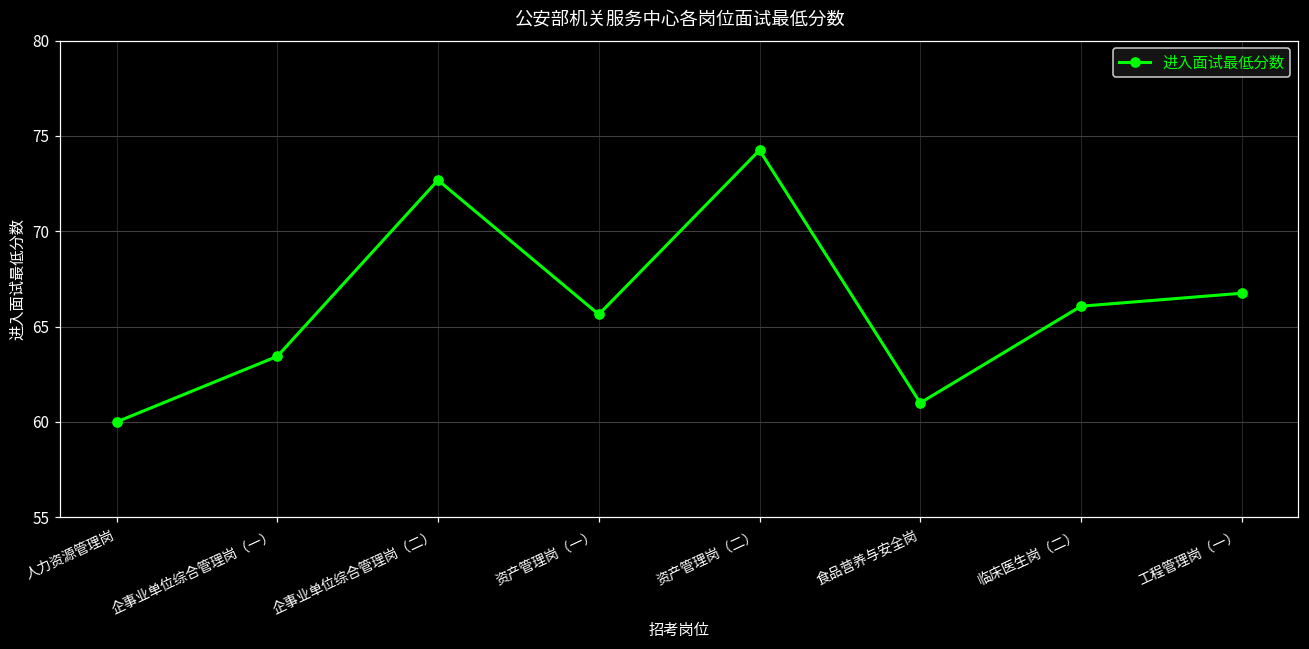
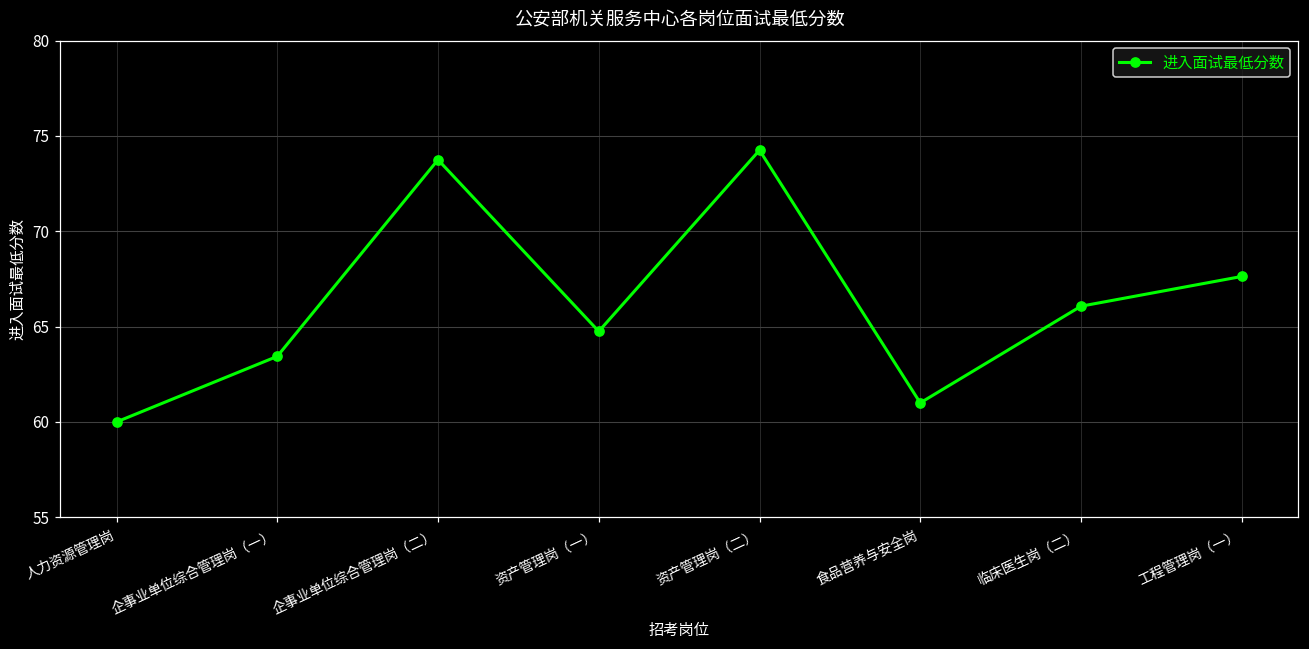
企事业单位综合管理岗（二）: 72.7 -> 73.8
资产管理岗（一）: 65.6 -> 64.8
工程管理岗（一）: 66.8 -> 67.6
